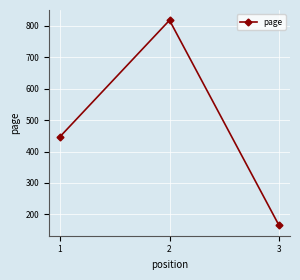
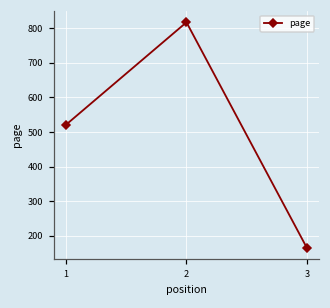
1: 450 -> 520
